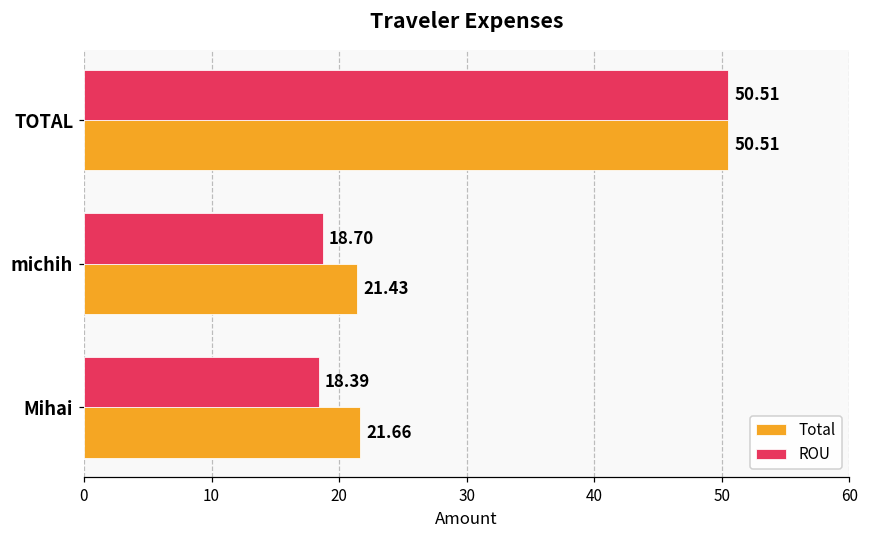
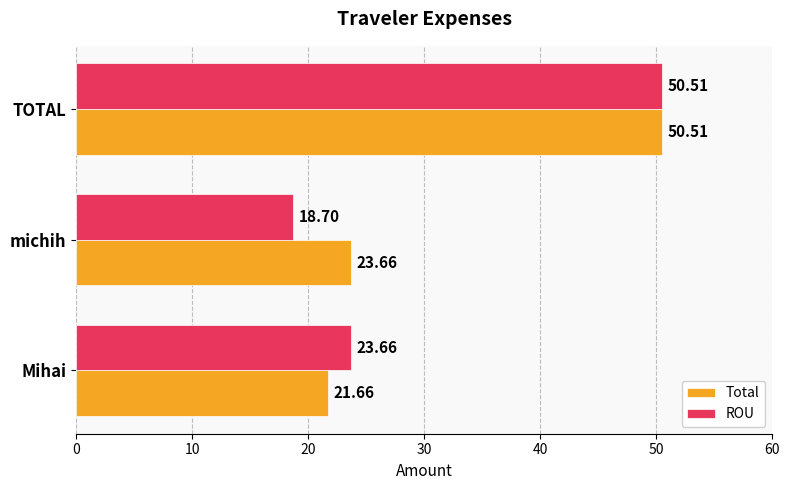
Total, michih: 21.43 -> 23.66
ROU, Mihai: 18.39 -> 23.66
